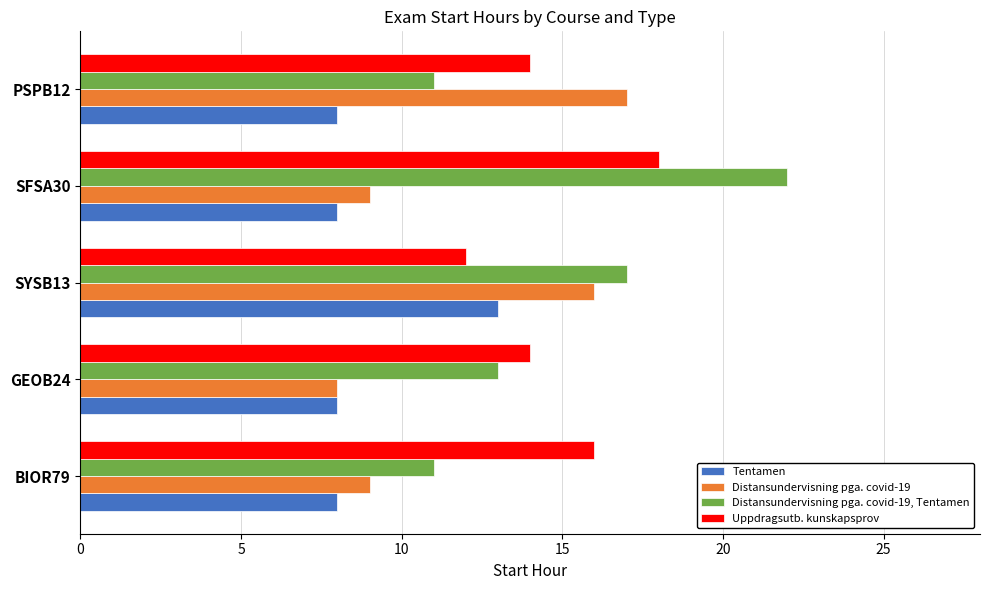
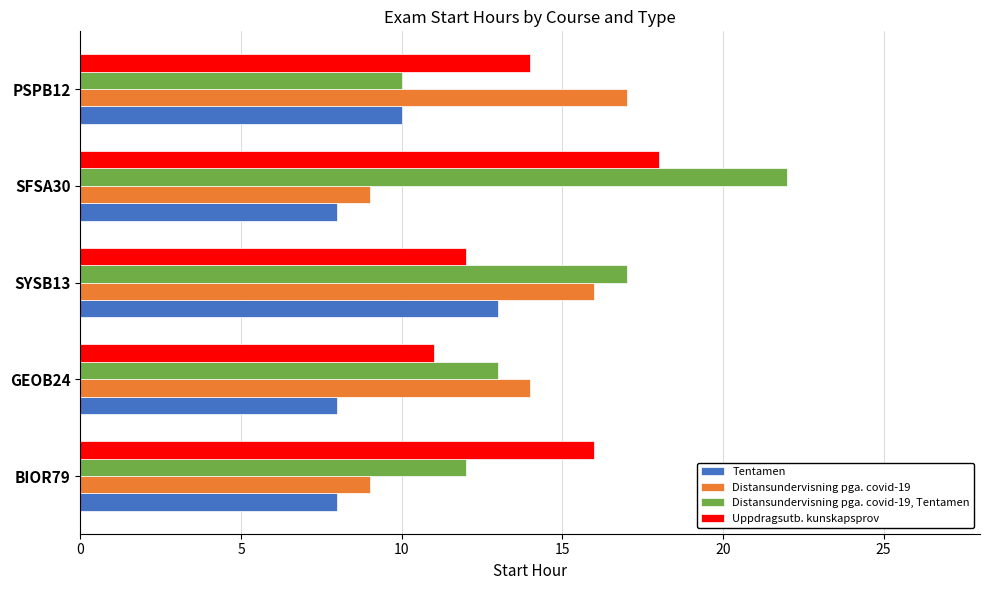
Distansundervisning pga. covid-19, Tentamen, PSPB12: 11 -> 10
Tentamen, PSPB12: 8 -> 10
Uppdragsutb. kunskapsprov, GEOB24: 14 -> 11
Distansundervisning pga. covid-19, GEOB24: 8 -> 14
Distansundervisning pga. covid-19, Tentamen, BIOR79: 11 -> 12
